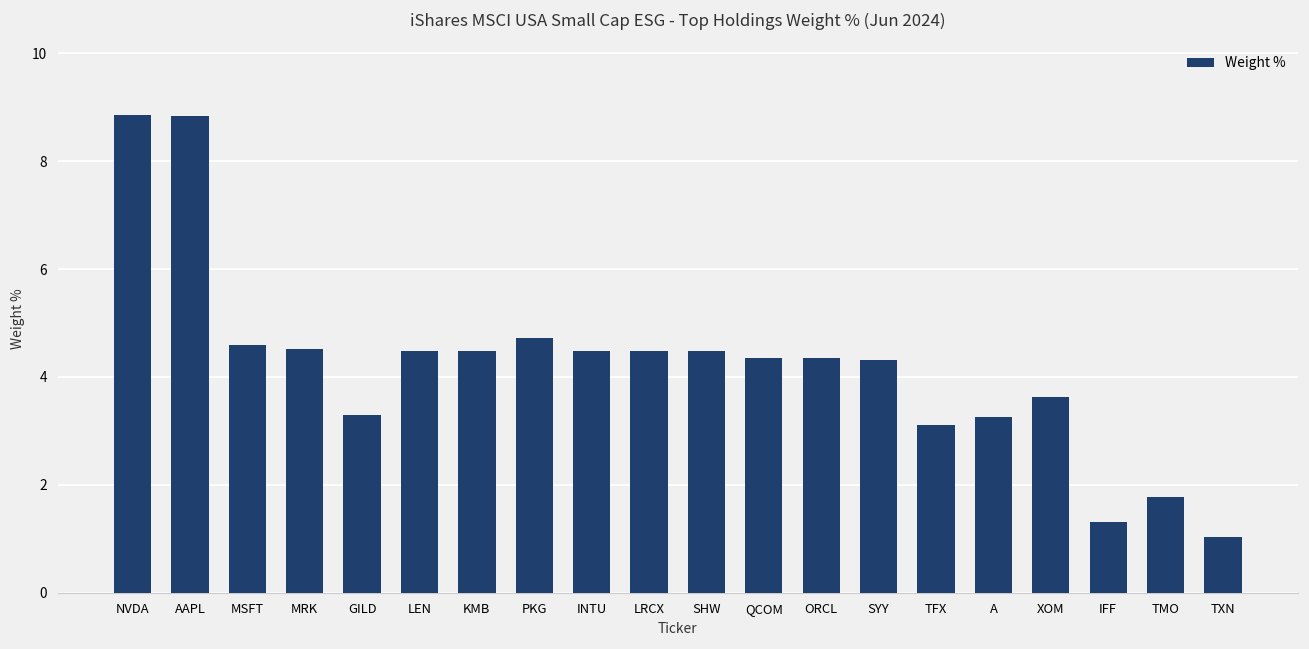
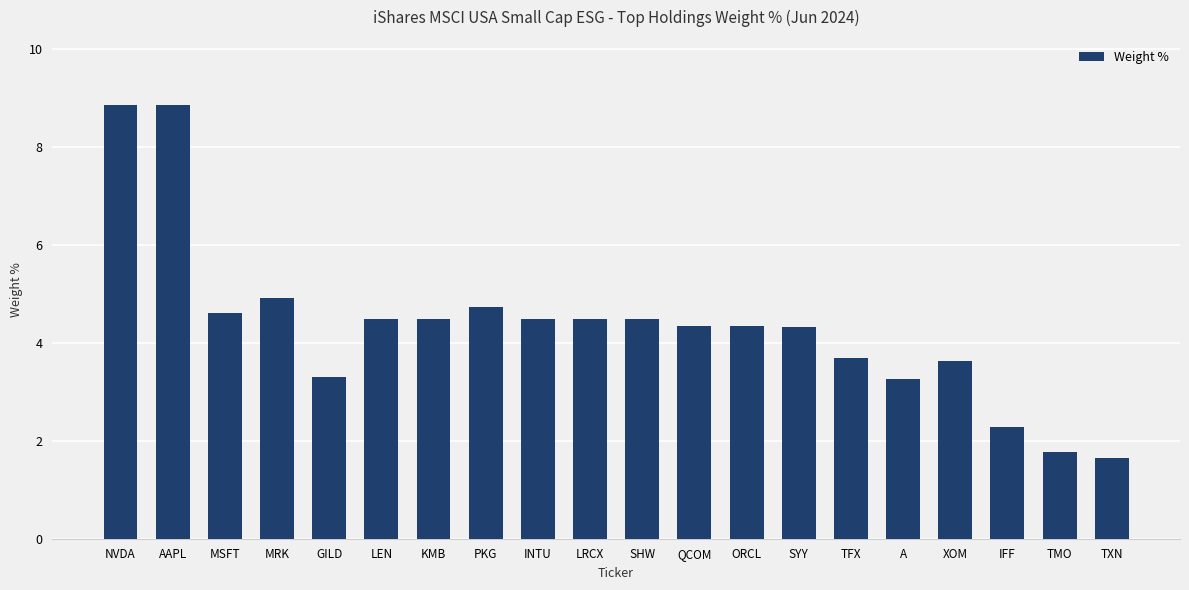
MRK: 4.5 -> 4.9
TFX: 3.1 -> 3.7
IFF: 1.3 -> 2.3
TXN: 1.0 -> 1.7
